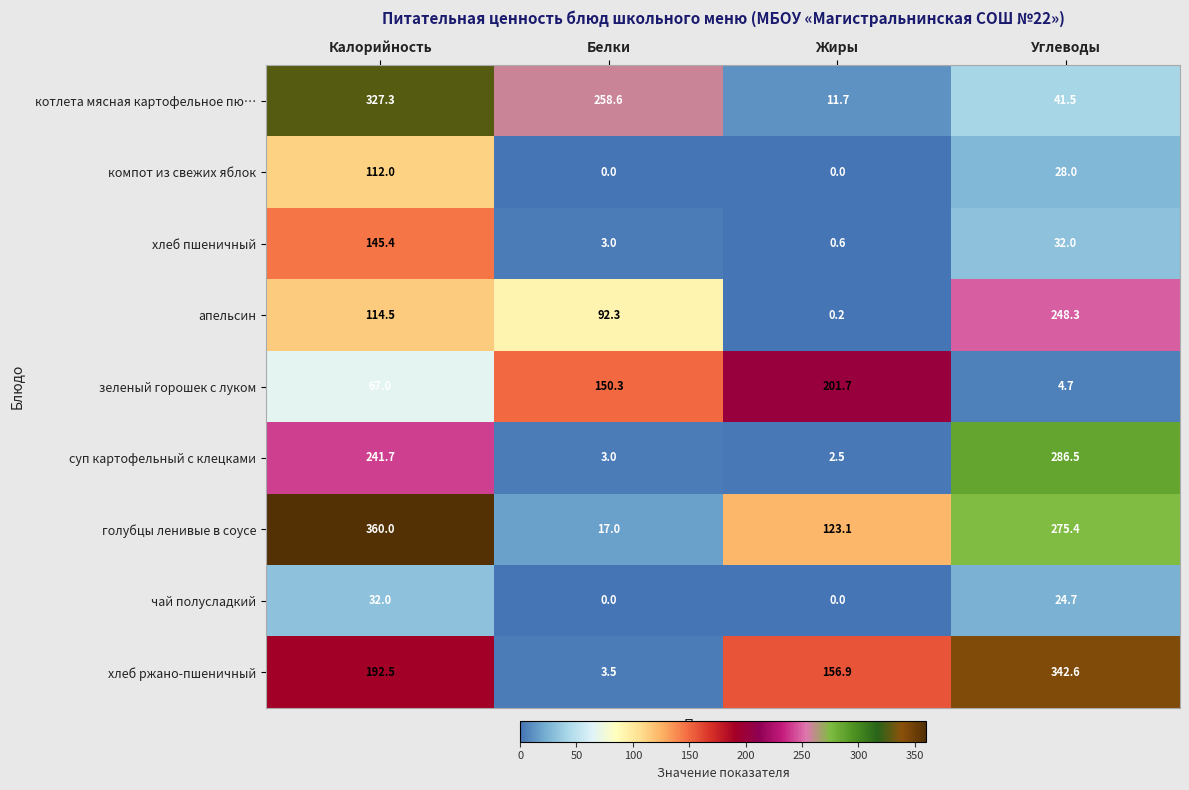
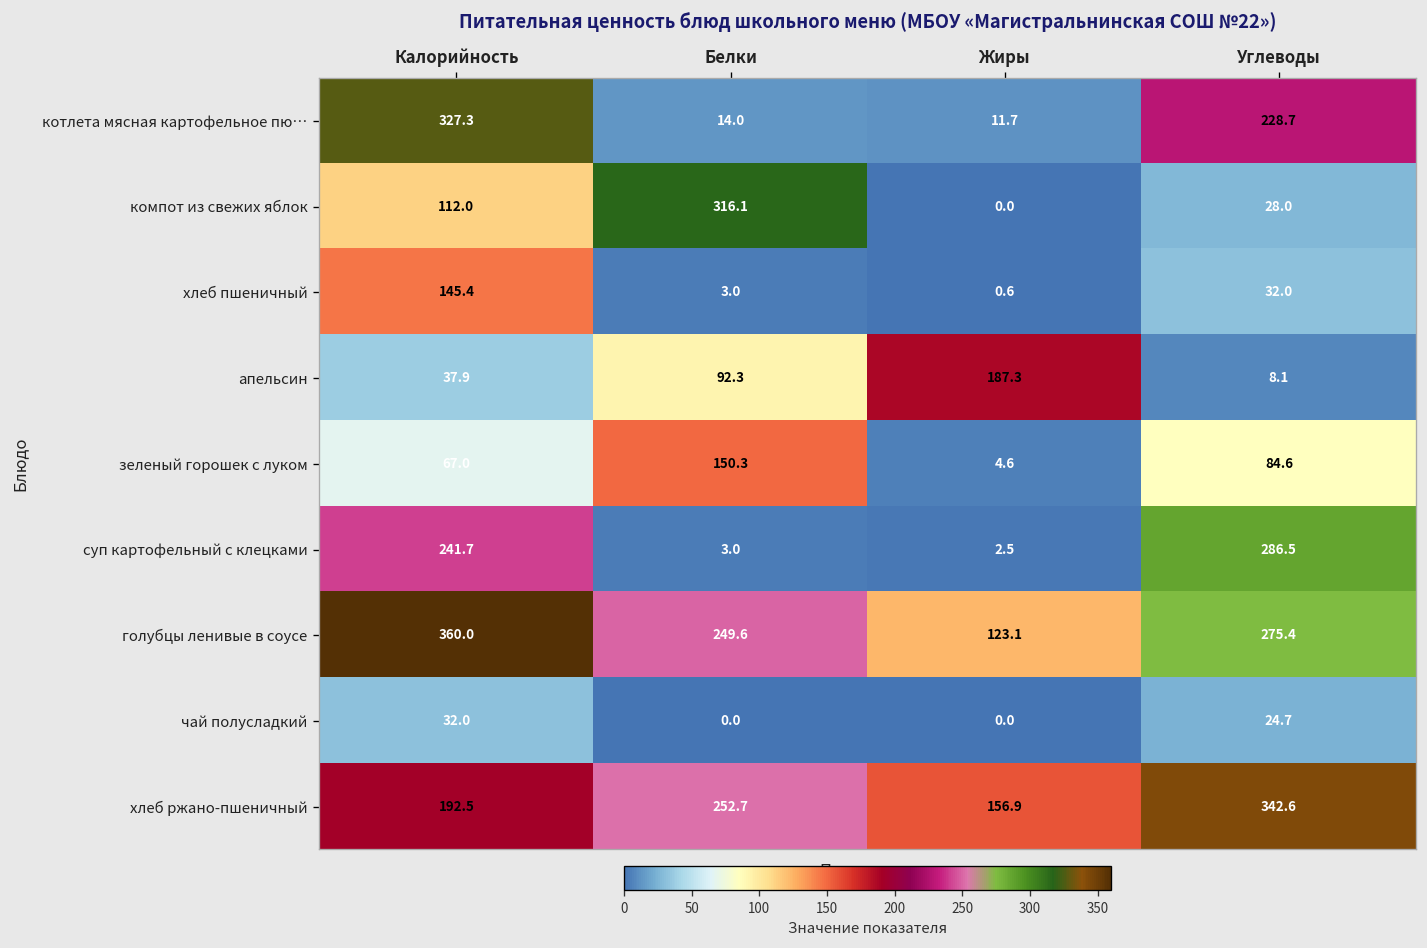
котлета мясная картофельное пю…, Белки: 258.6 -> 14.0
котлета мясная картофельное пю…, Углеводы: 41.5 -> 228.7
компот из свежих яблок, Белки: 0.0 -> 316.1
апельсин, Калорийность: 114.5 -> 37.9
апельсин, Жиры: 0.2 -> 187.3
апельсин, Углеводы: 248.3 -> 8.1
зеленый горошек с луком, Жиры: 201.7 -> 4.6
зеленый горошек с луком, Углеводы: 4.7 -> 84.6
голубцы ленивые в соусе, Белки: 17.0 -> 249.6
хлеб ржано-пшеничный, Белки: 3.5 -> 252.7
